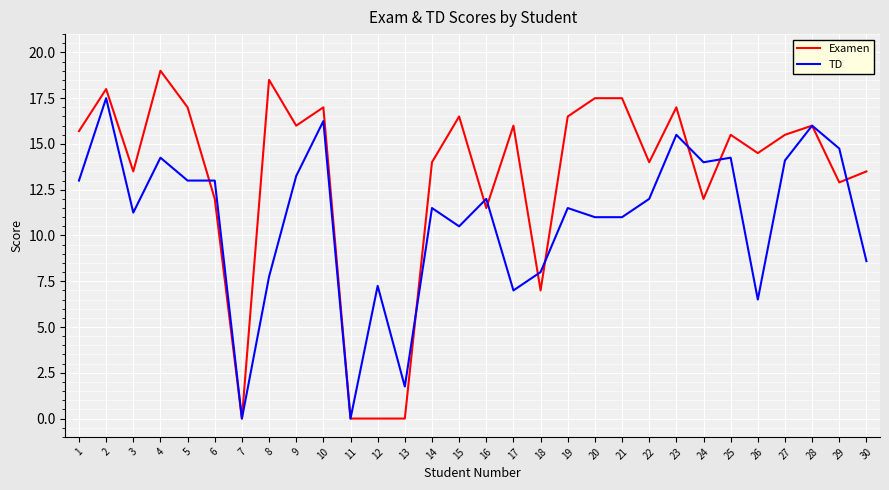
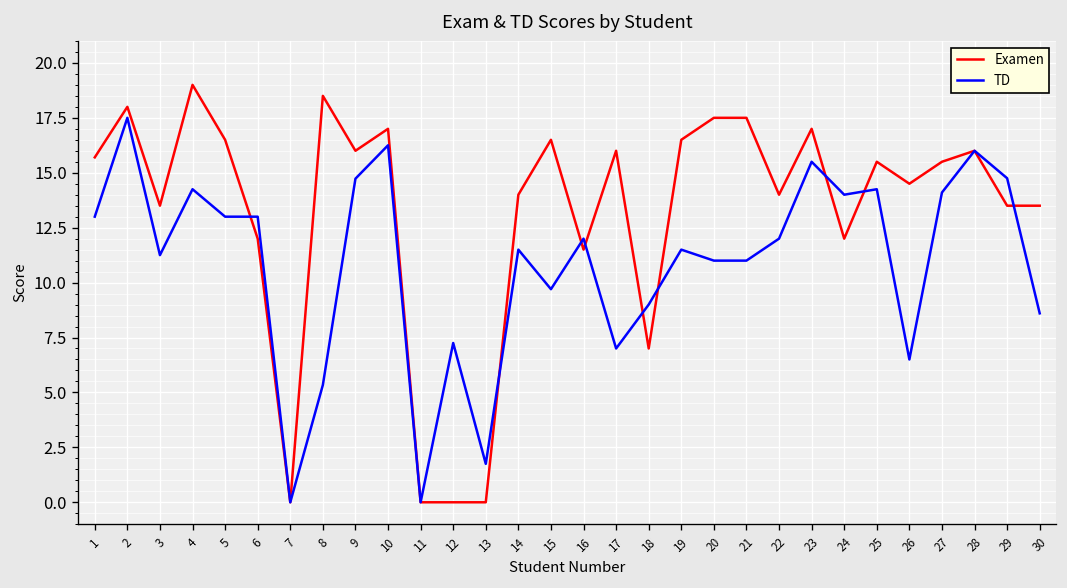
Examen, 5: 17.0 -> 16.5
TD, 8: 7.8 -> 5.3
TD, 9: 13.3 -> 14.7
TD, 15: 10.5 -> 9.7
TD, 18: 8 -> 9
Examen, 29: 12.9 -> 13.5
